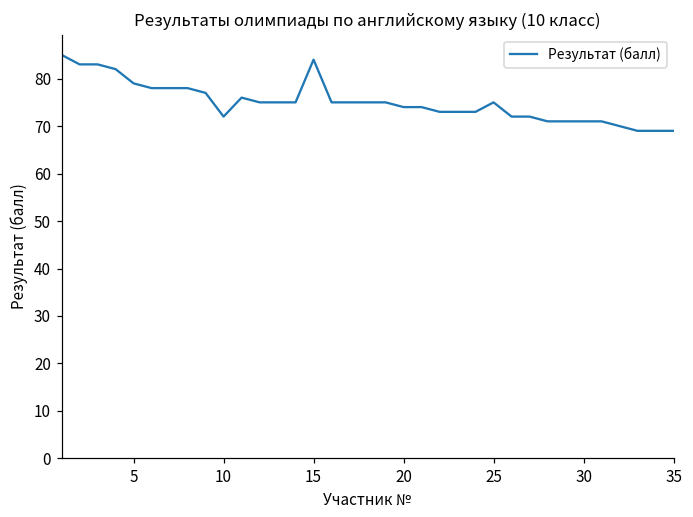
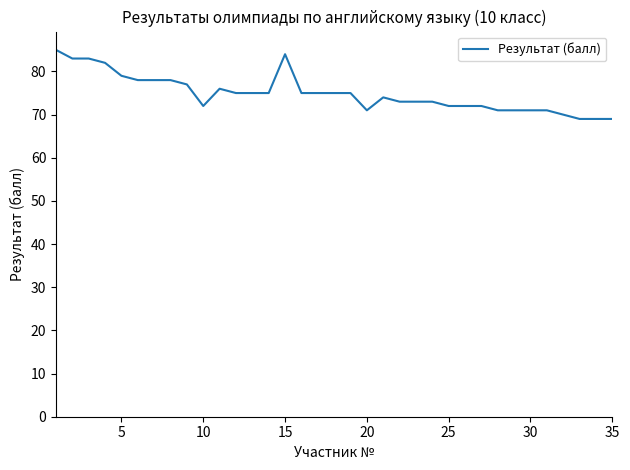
20: 74 -> 71
25: 75 -> 72
